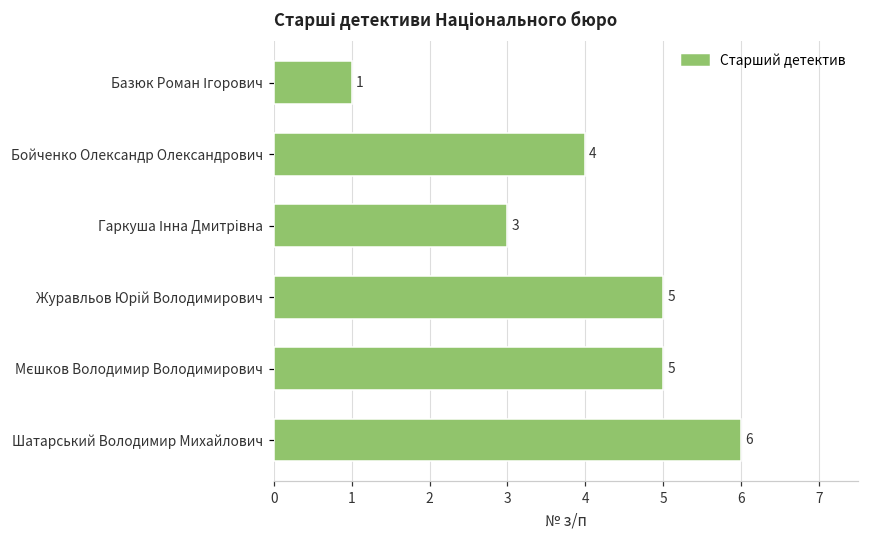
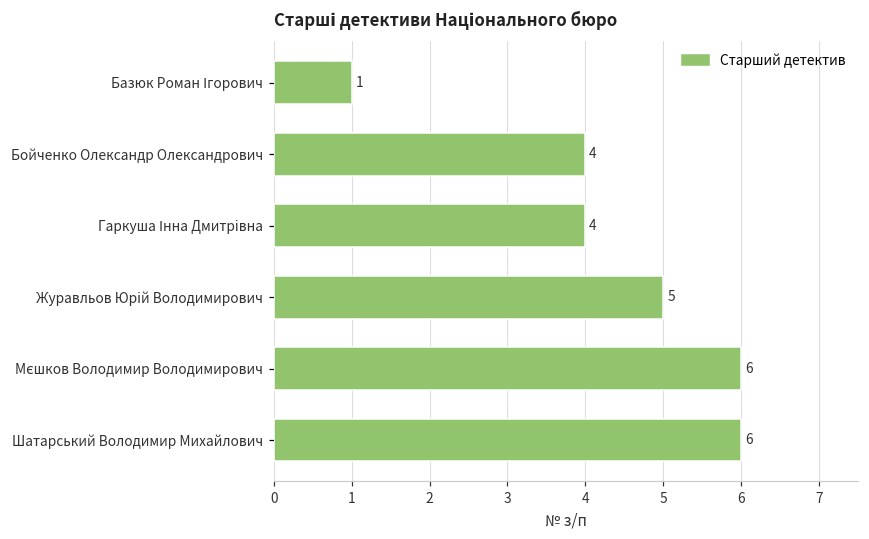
Гаркуша Інна Дмитрівна: 3 -> 4
Мєшков Володимир Володимирович: 5 -> 6
